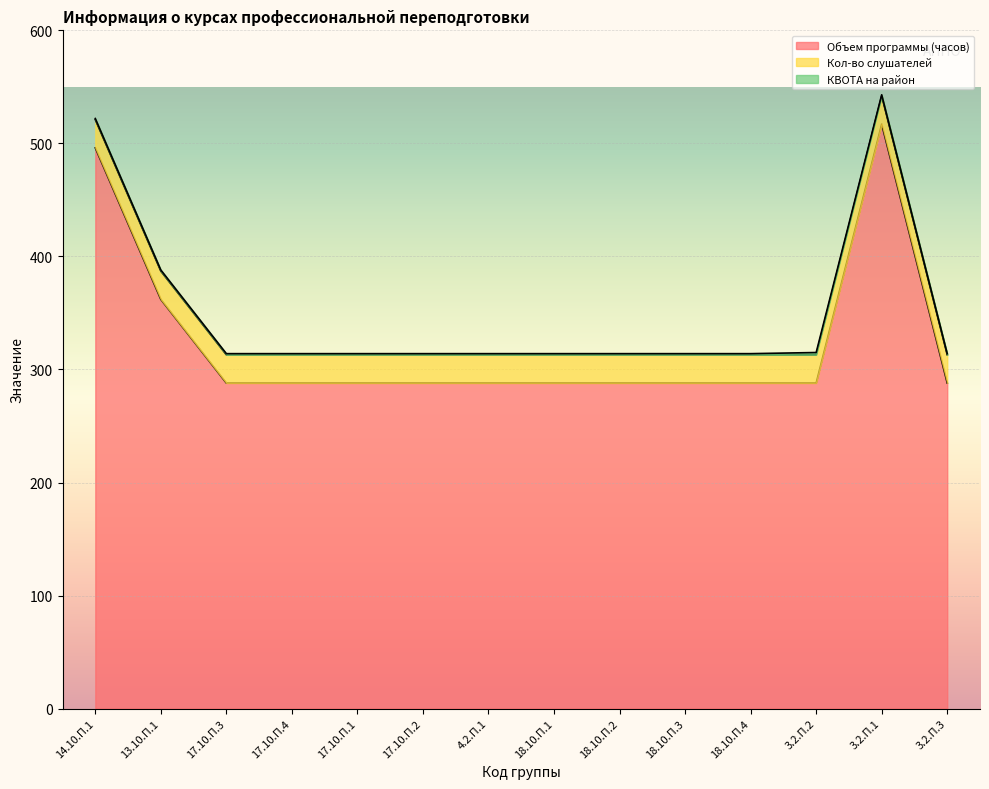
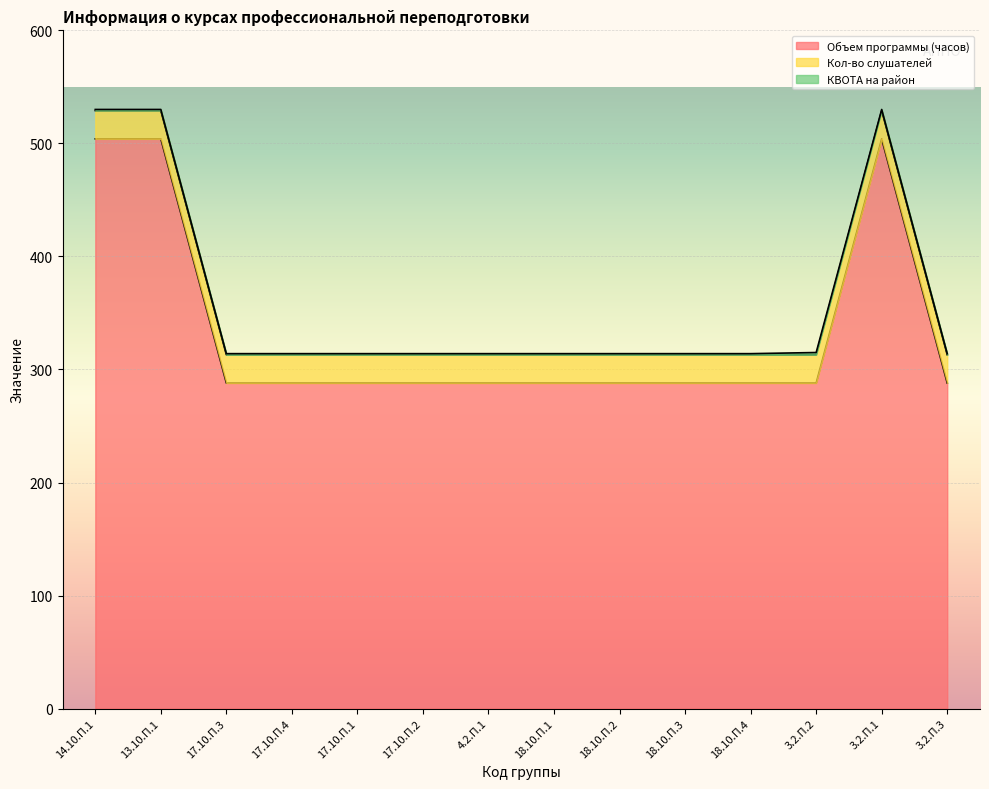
Объем программы (часов), 14.10.П.1: 496 -> 504
Объем программы (часов), 13.10.П.1: 362 -> 504
Объем программы (часов), 3.2.П.1: 517 -> 504
